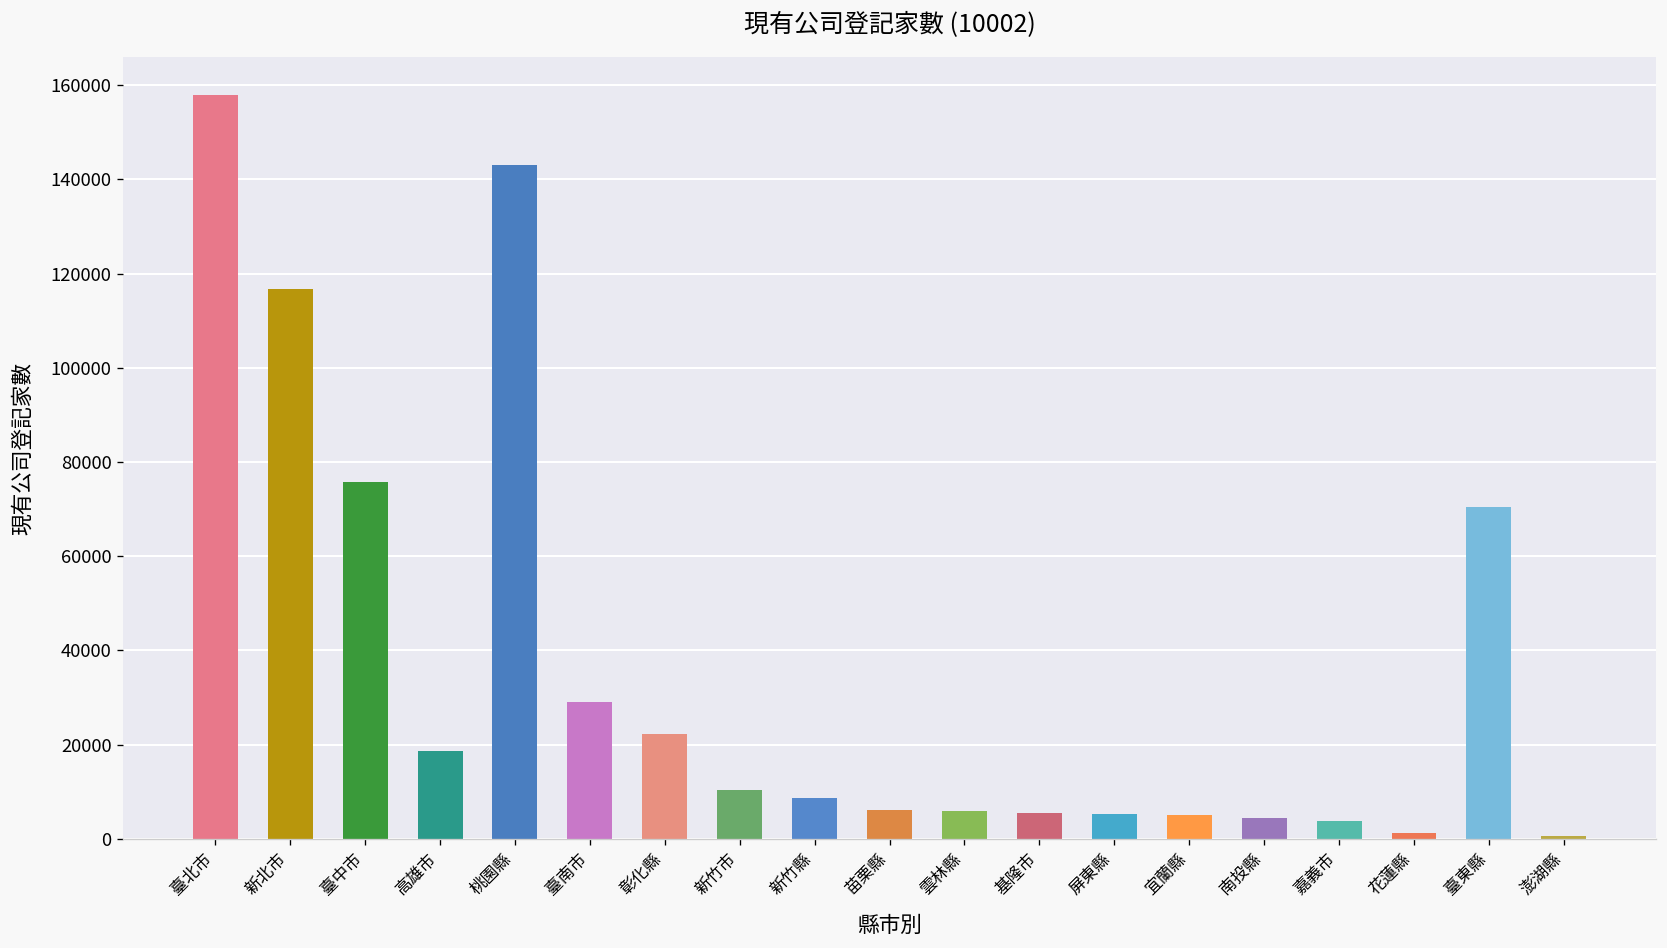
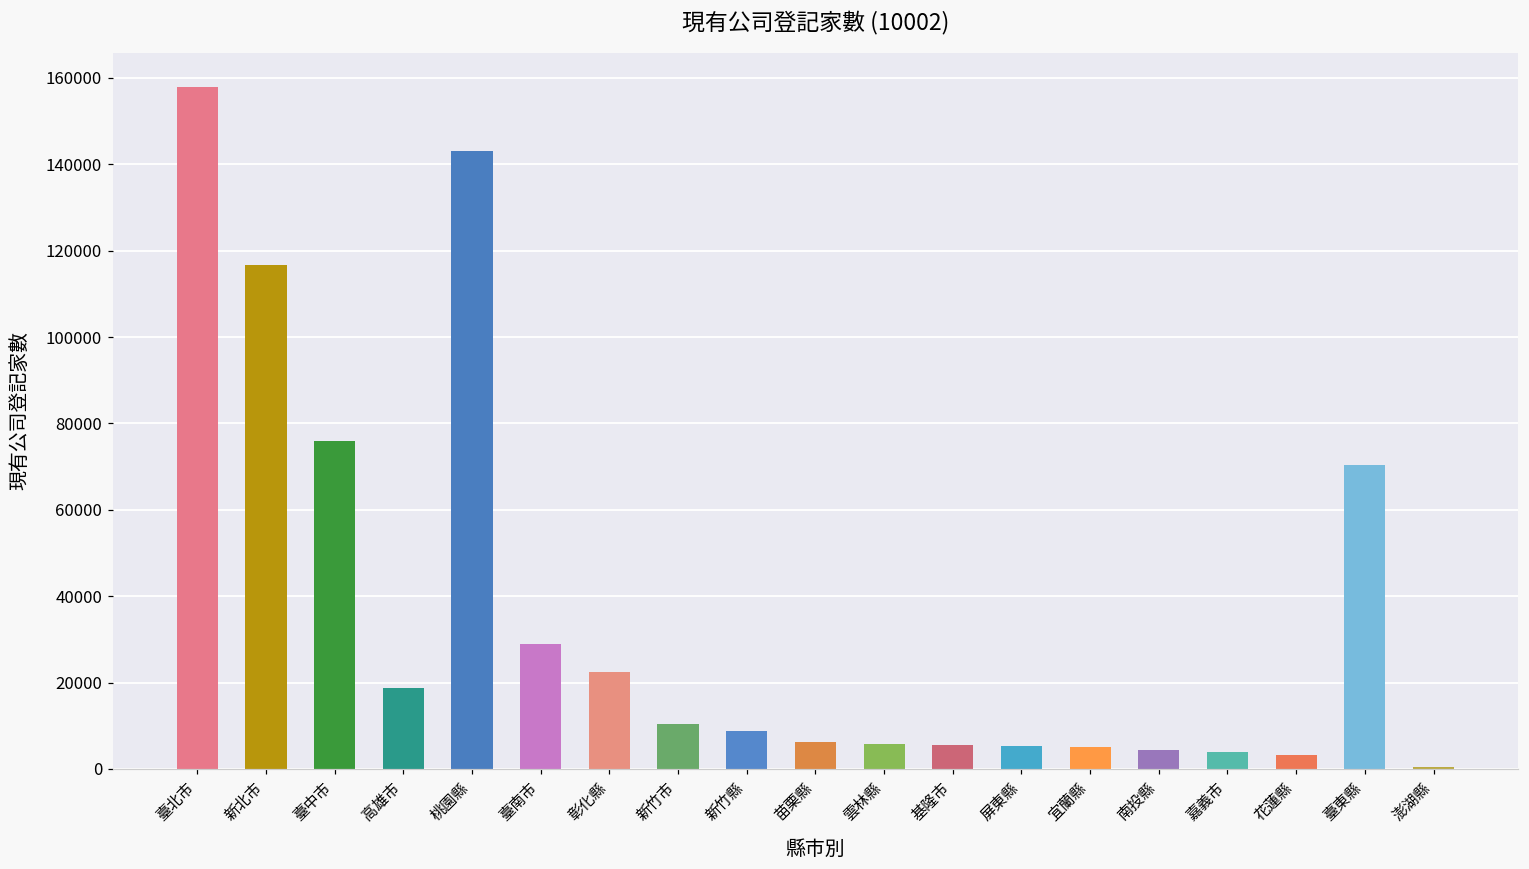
花蓮縣: 1000 -> 3000
